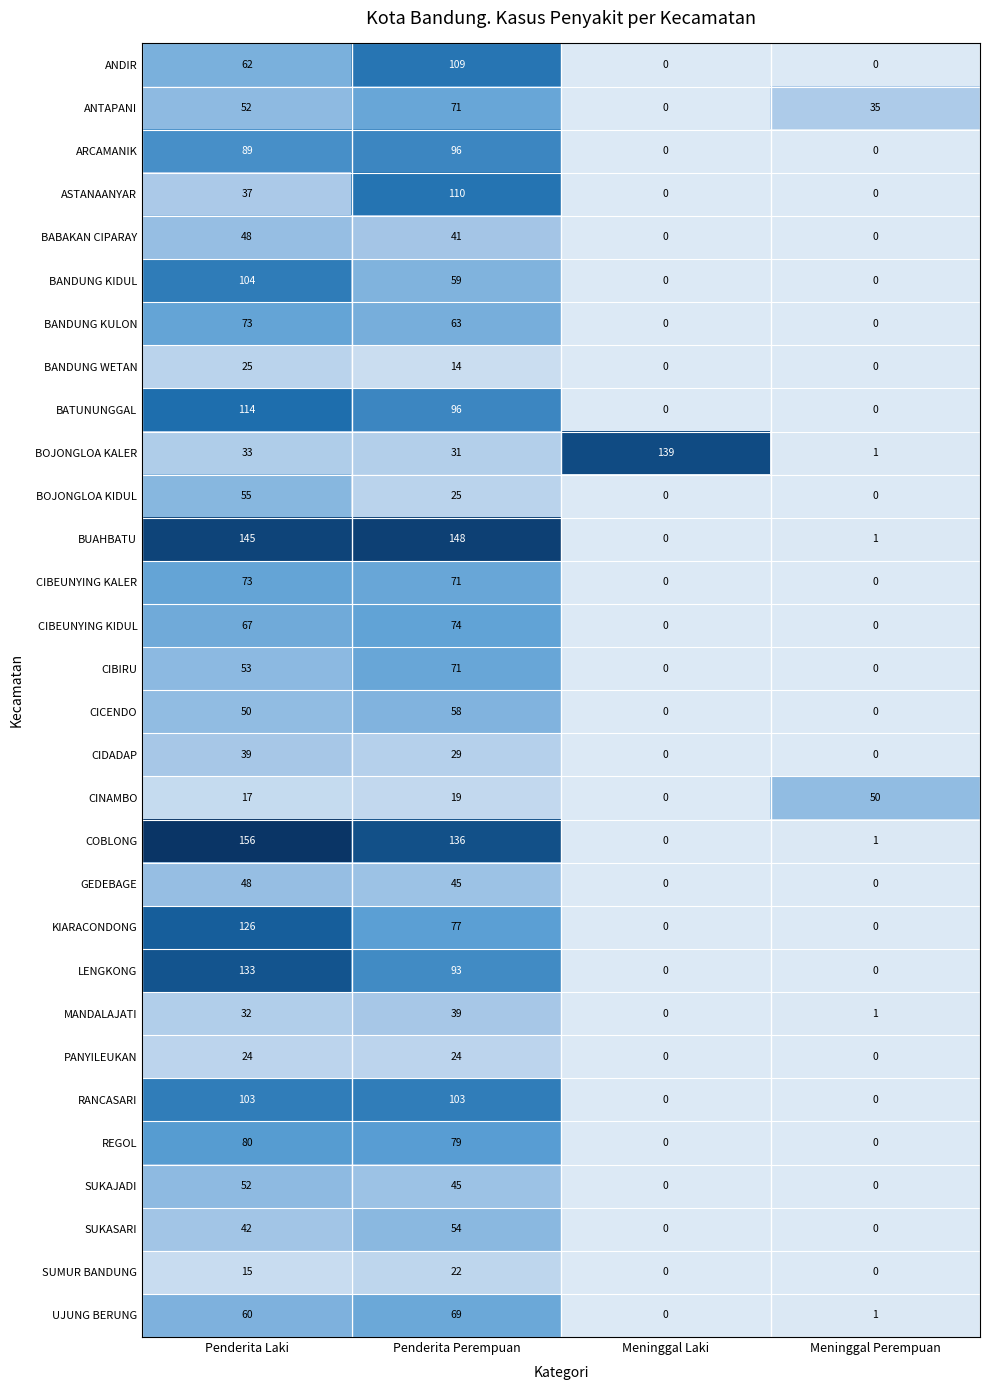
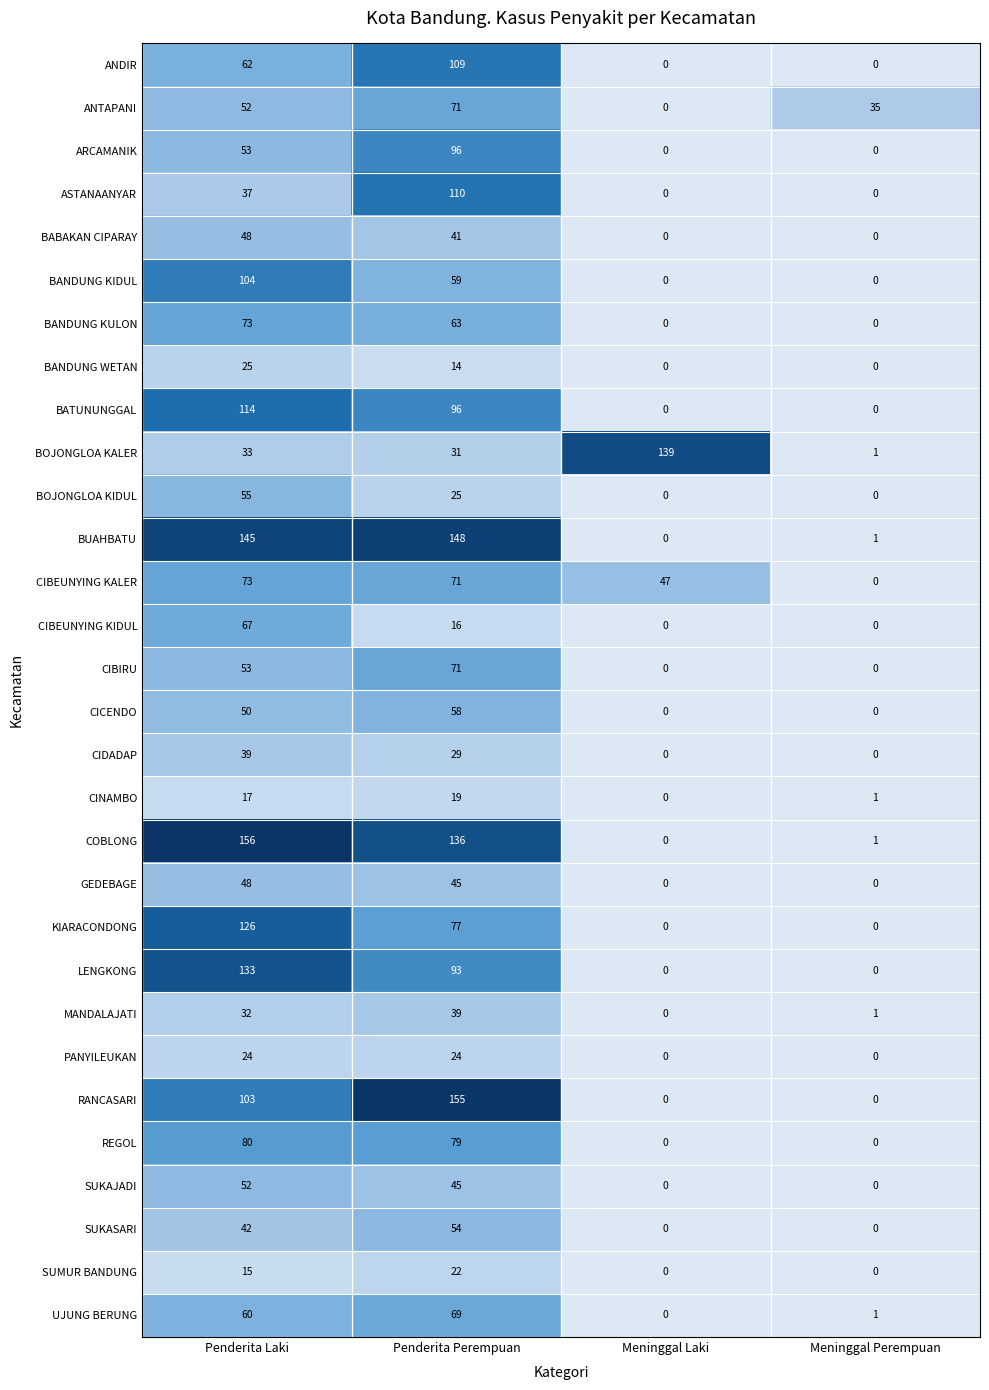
ARCAMANIK, Penderita Laki: 89 -> 53
CIBEUNYING KALER, Meninggal Laki: 0 -> 47
CIBEUNYING KIDUL, Penderita Perempuan: 74 -> 16
CINAMBO, Meninggal Perempuan: 50 -> 1
RANCASARI, Penderita Perempuan: 103 -> 155
